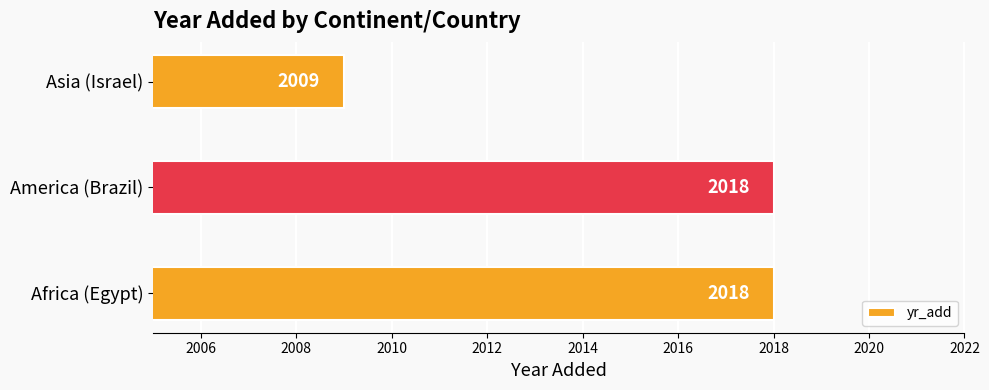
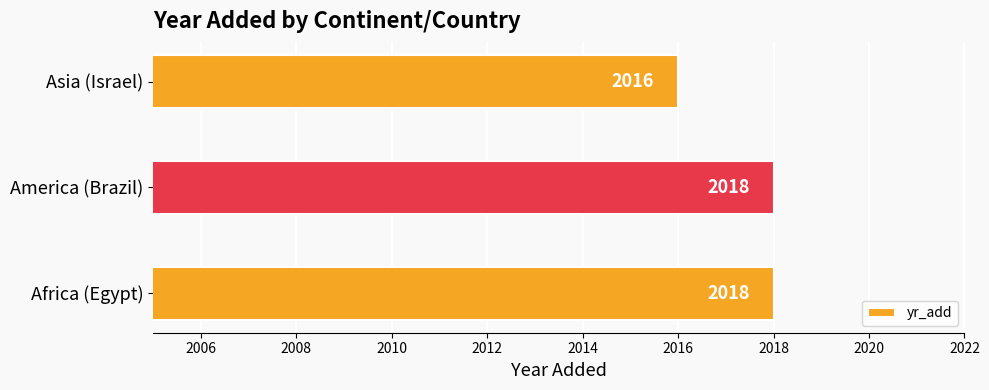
Asia (Israel): 2009 -> 2016
